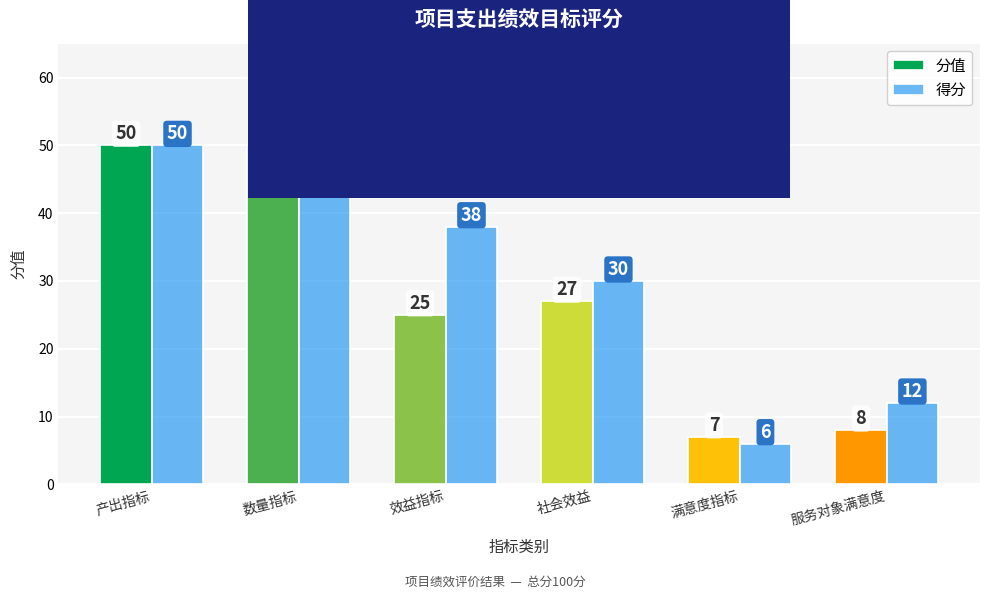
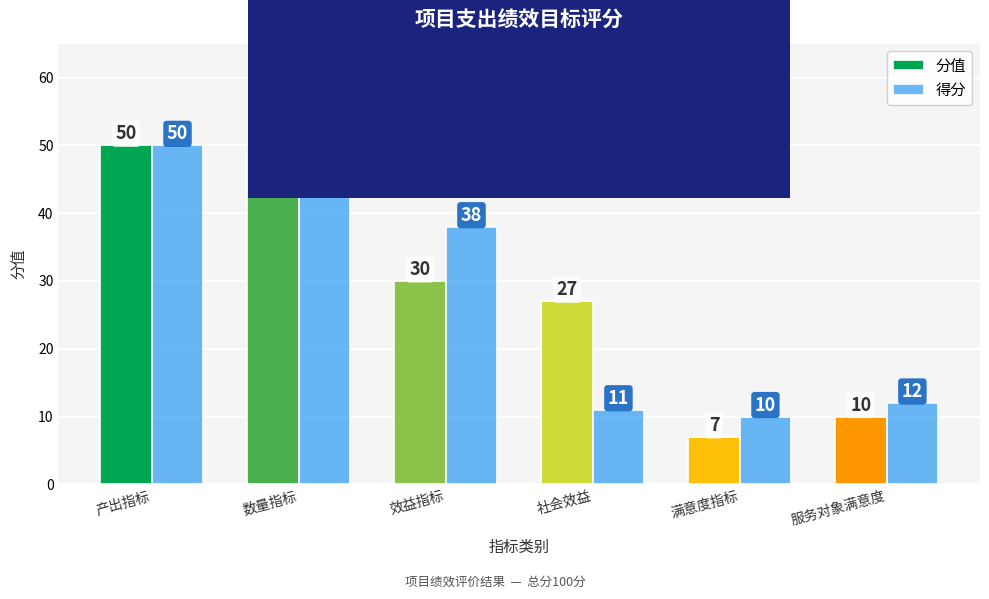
分值, 效益指标: 25 -> 30
得分, 社会效益: 30 -> 11
得分, 满意度指标: 6 -> 10
分值, 服务对象满意度: 8 -> 10
